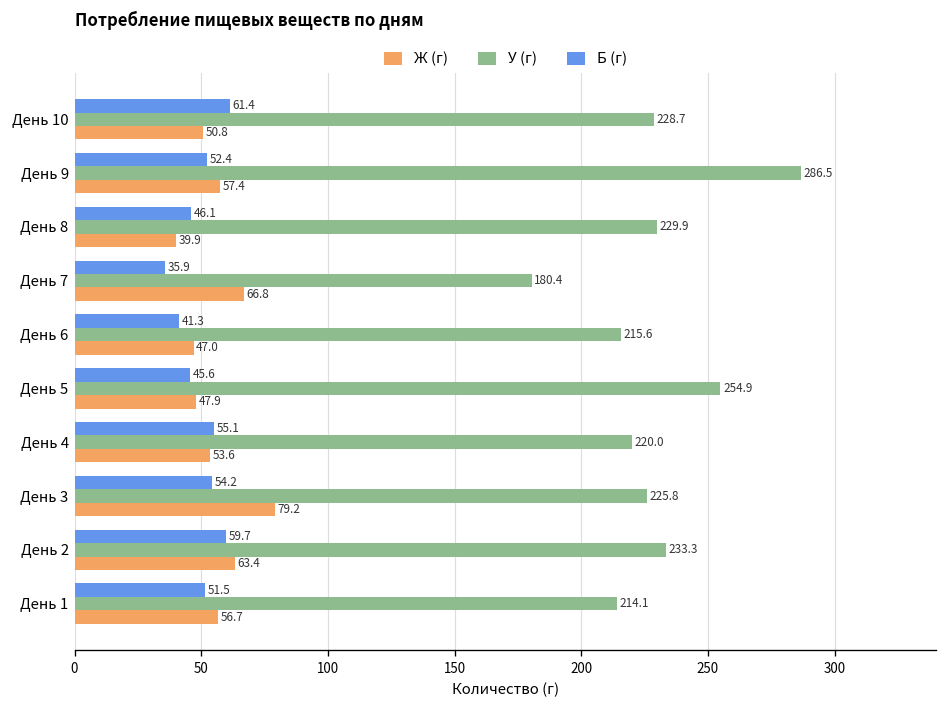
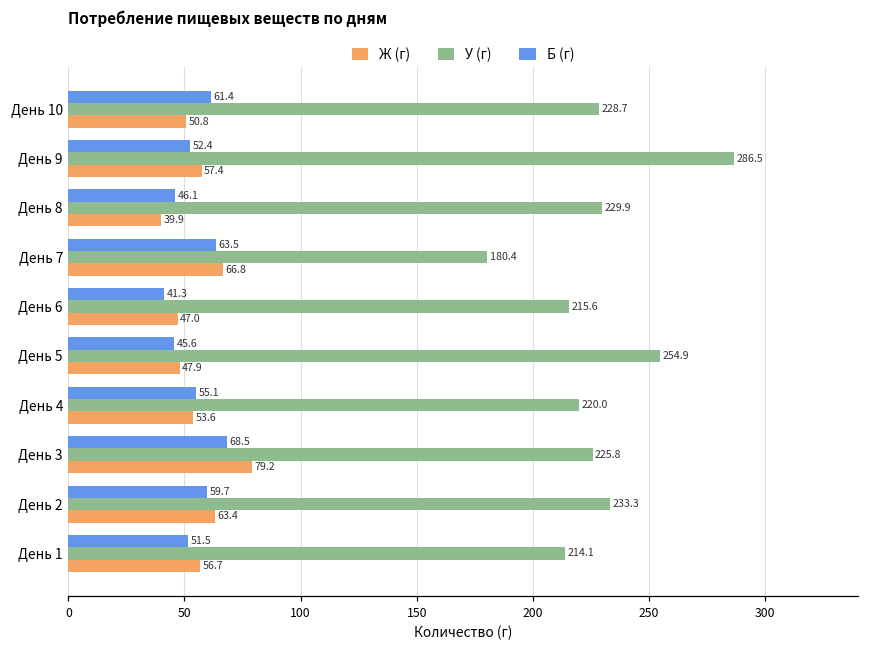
Б (г), День 7: 35.9 -> 63.5
Б (г), День 3: 54.2 -> 68.5
